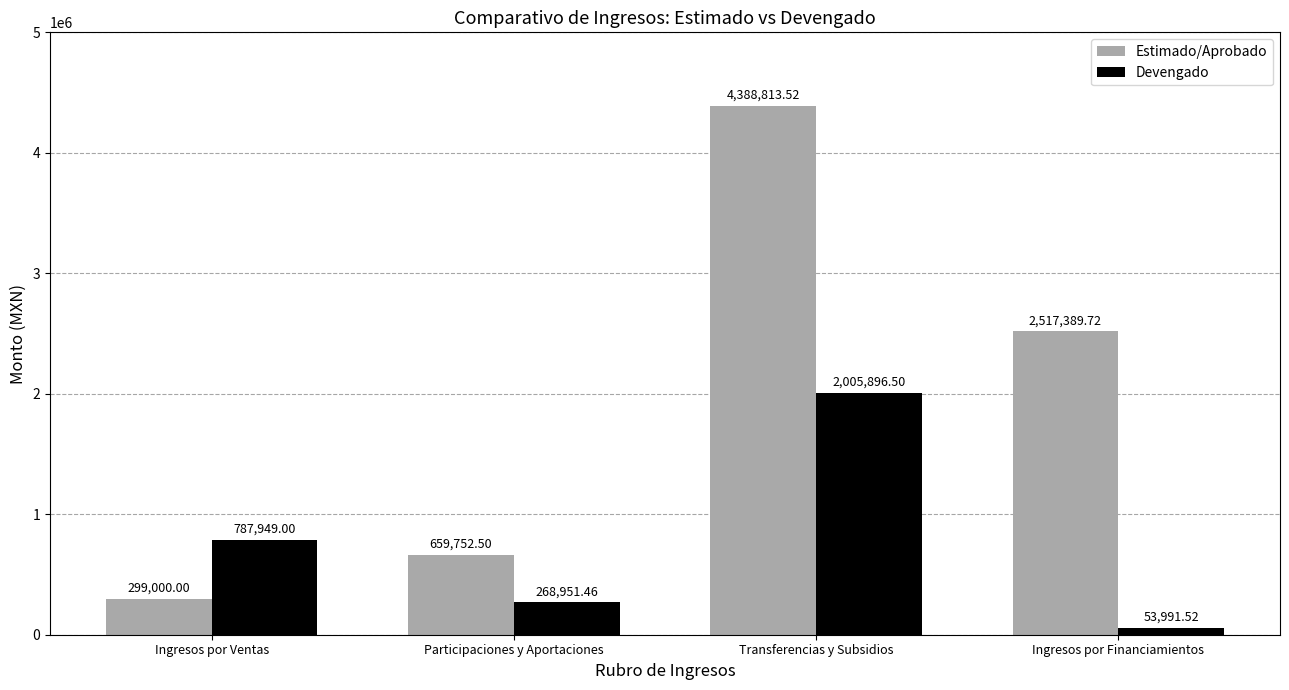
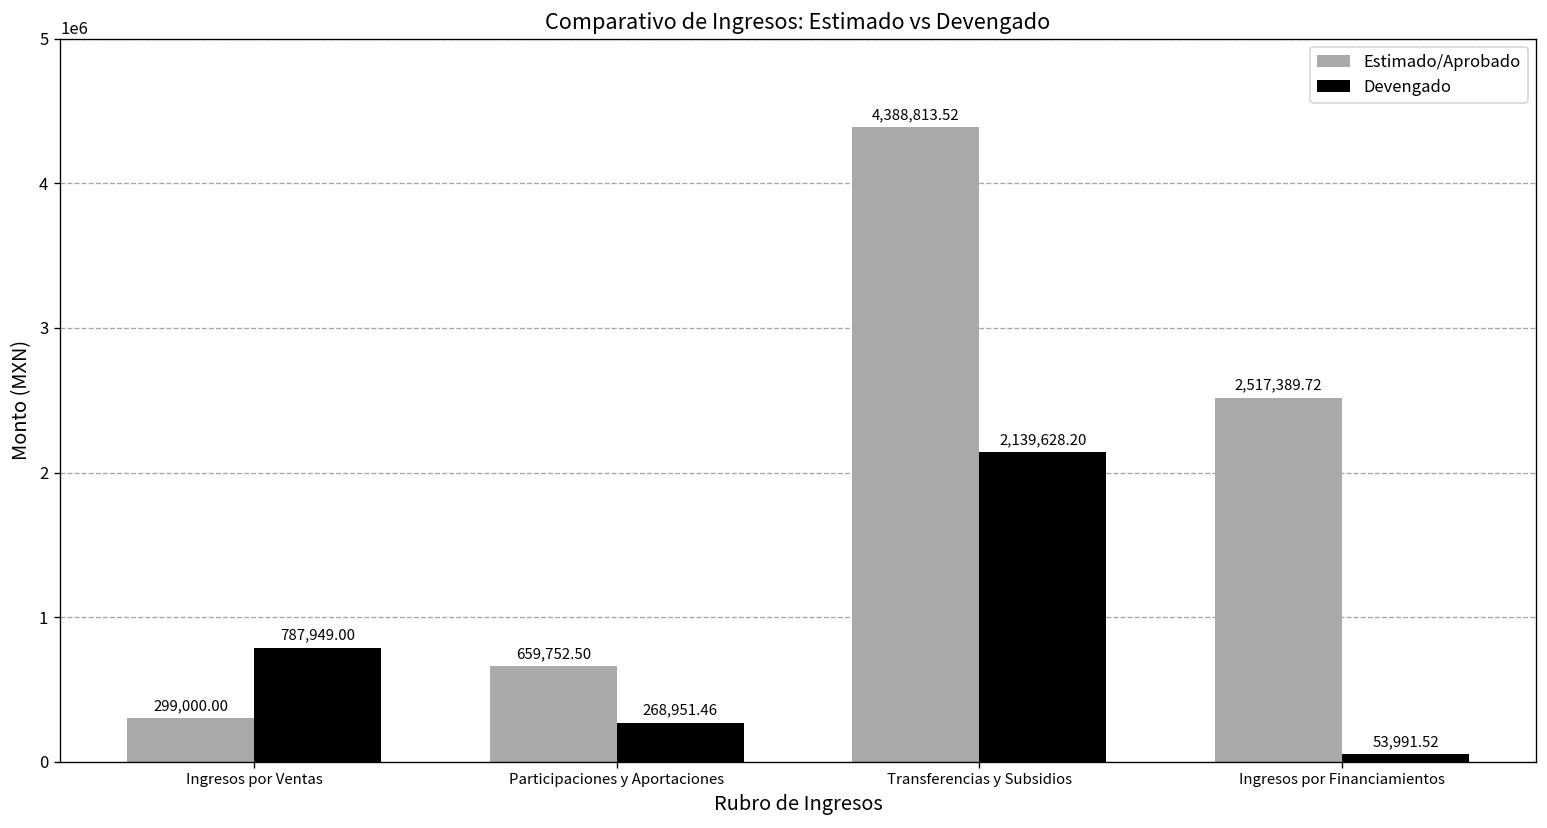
Devengado, Transferencias y Subsidios: 2,005,896.50 -> 2,139,628.20
